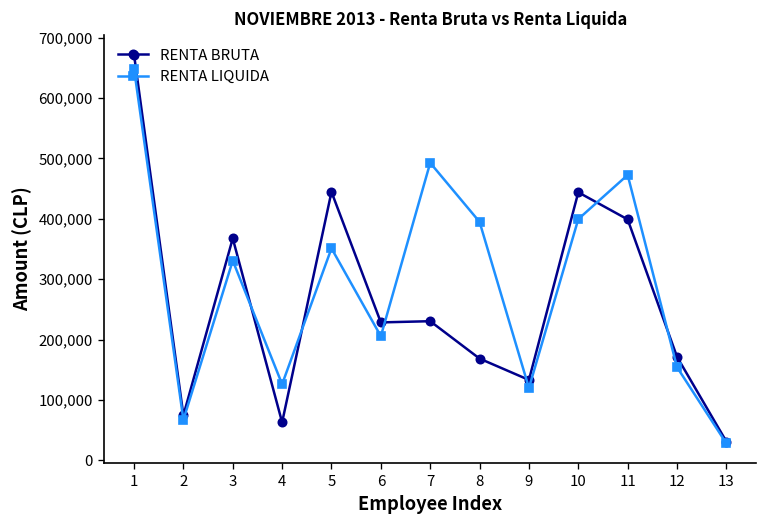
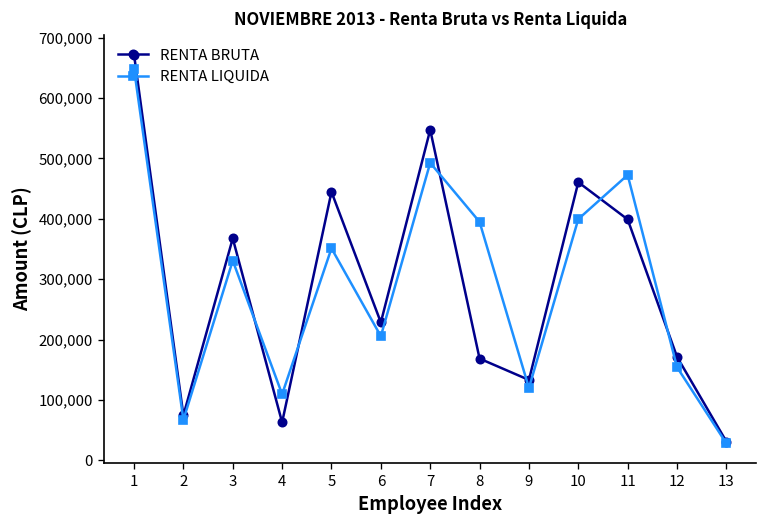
RENTA LIQUIDA, 4: 130,000 -> 110,000
RENTA BRUTA, 7: 230,000 -> 550,000
RENTA BRUTA, 10: 440,000 -> 460,000
